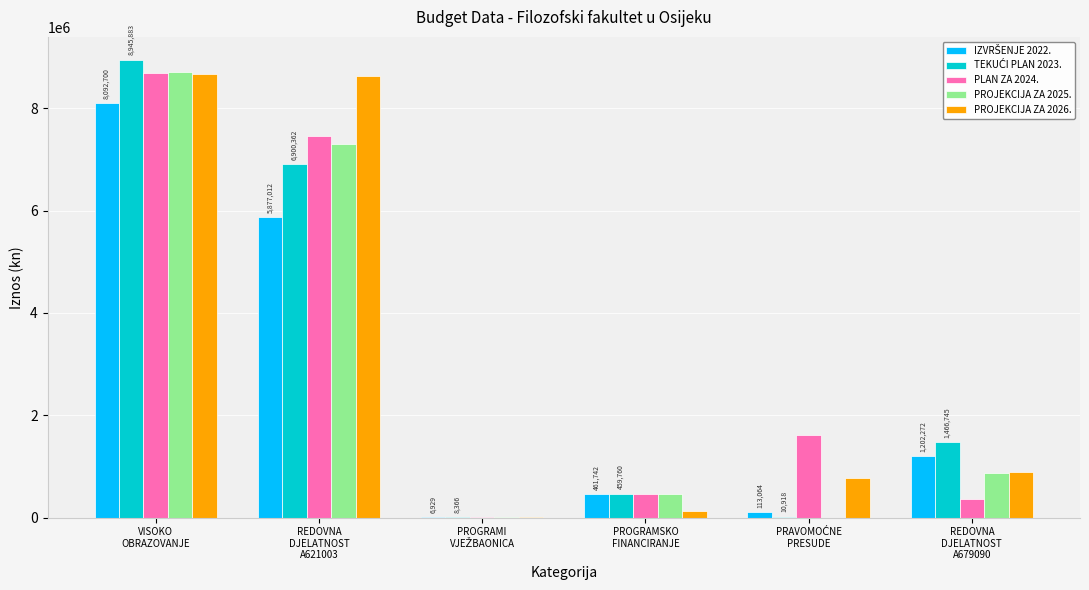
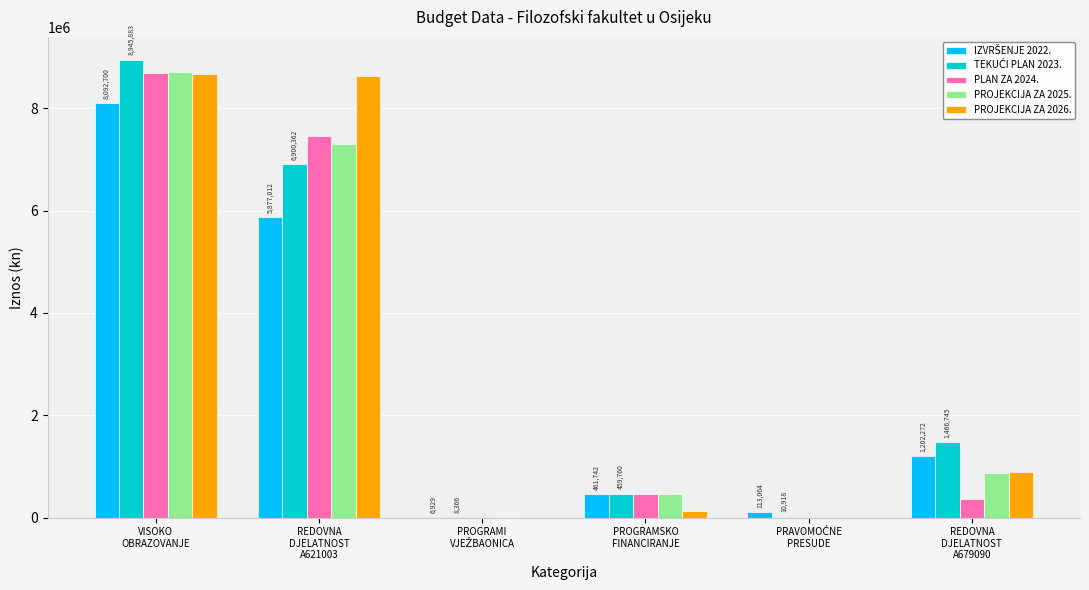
PLAN ZA 2024., PRAVOMOĆNE PRESUDE: 1600000 -> 0
PROJEKCIJA ZA 2026., PRAVOMOĆNE PRESUDE: 800000 -> 0
